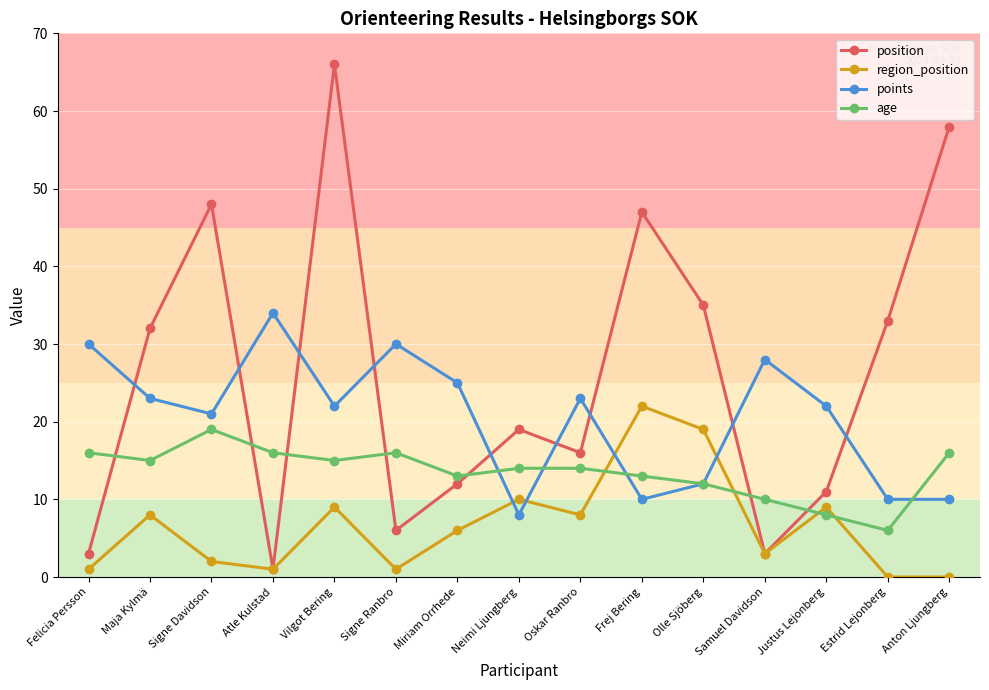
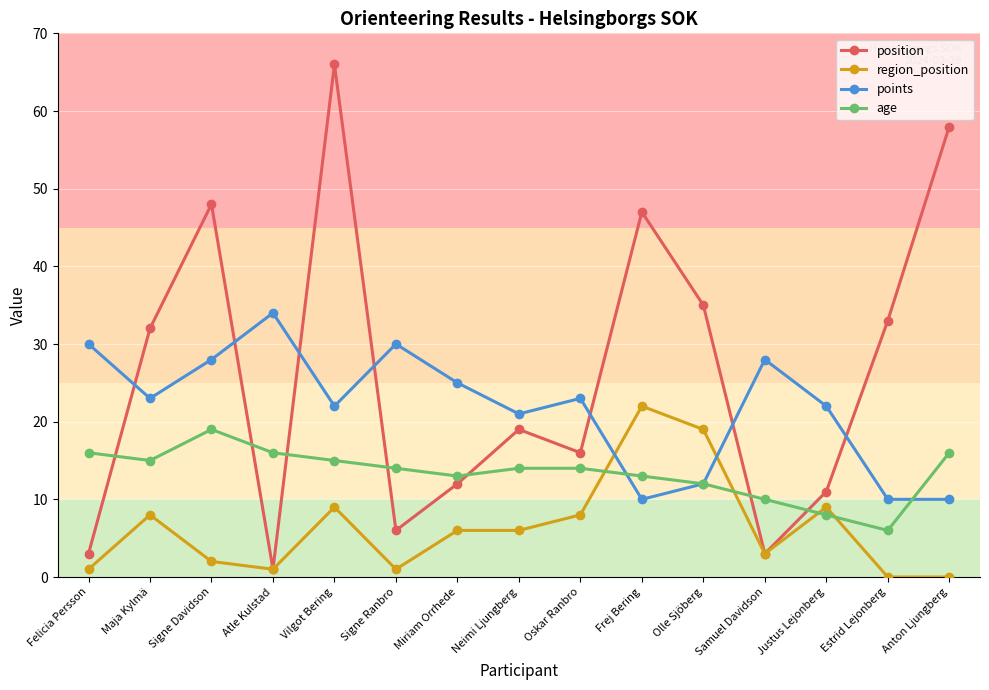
points, Signe Davidson: 21 -> 28
age, Signe Ranbro: 16 -> 14
region_position, Neimi Ljungberg: 10 -> 6
points, Neimi Ljungberg: 8 -> 21
